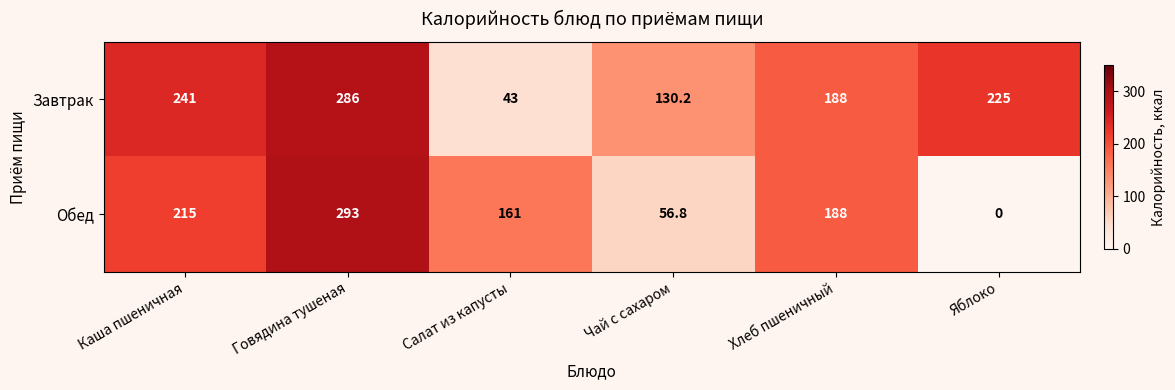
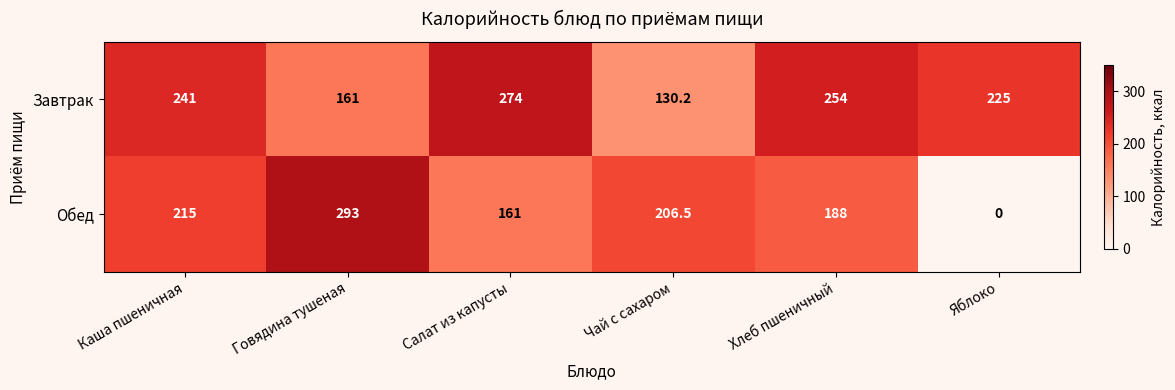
Завтрак, Говядина тушеная: 286 -> 161
Завтрак, Салат из капусты: 43 -> 274
Завтрак, Хлеб пшеничный: 188 -> 254
Обед, Чай с сахаром: 56.8 -> 206.5
